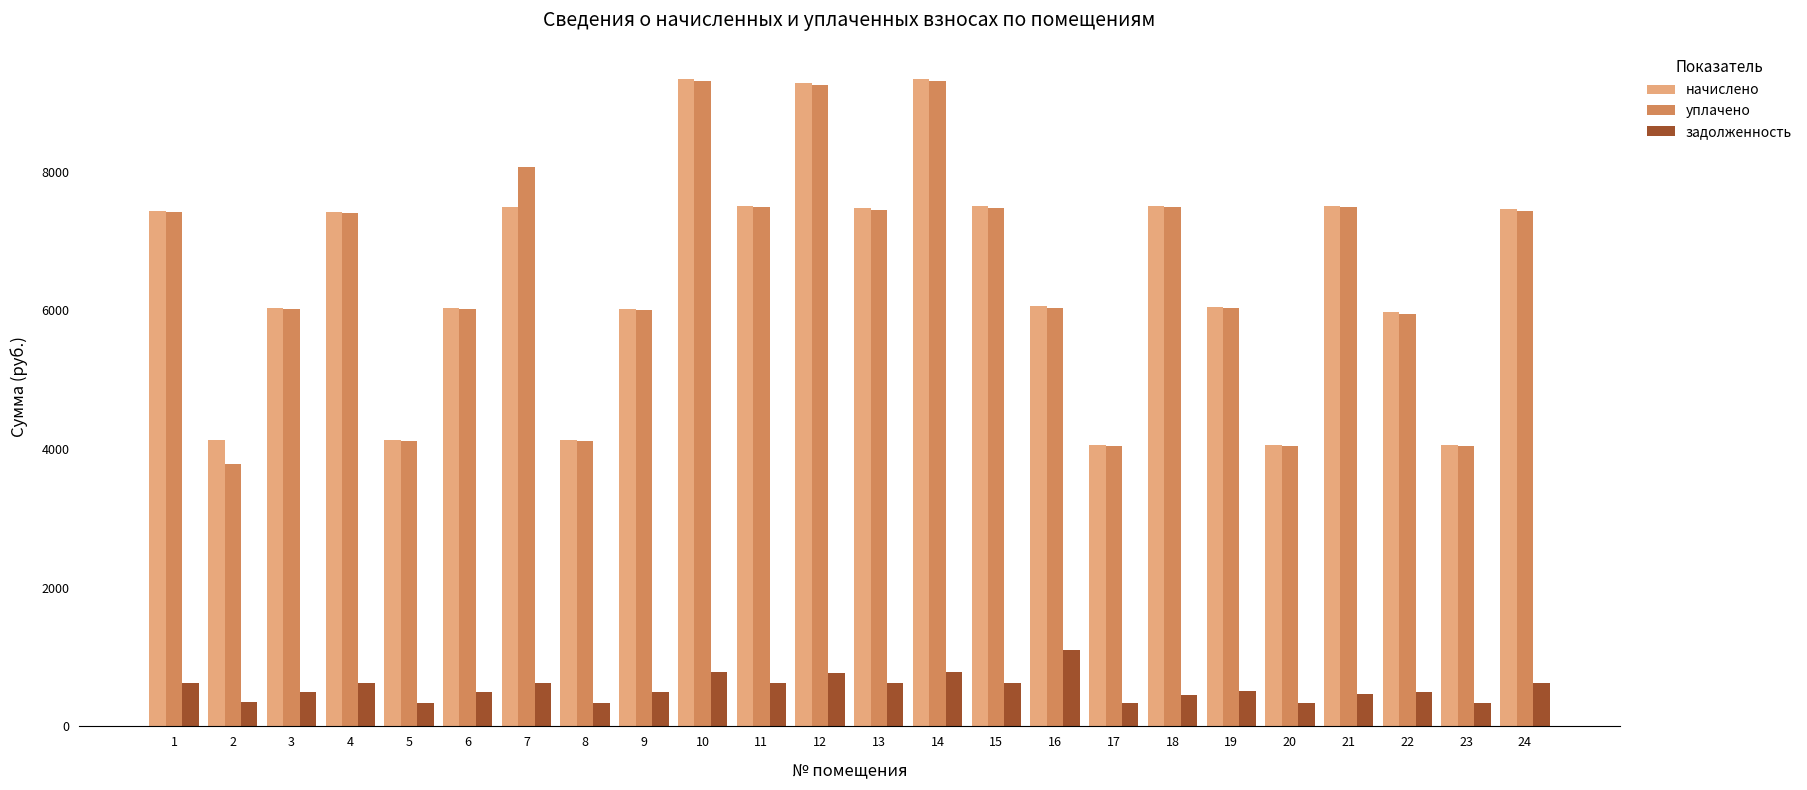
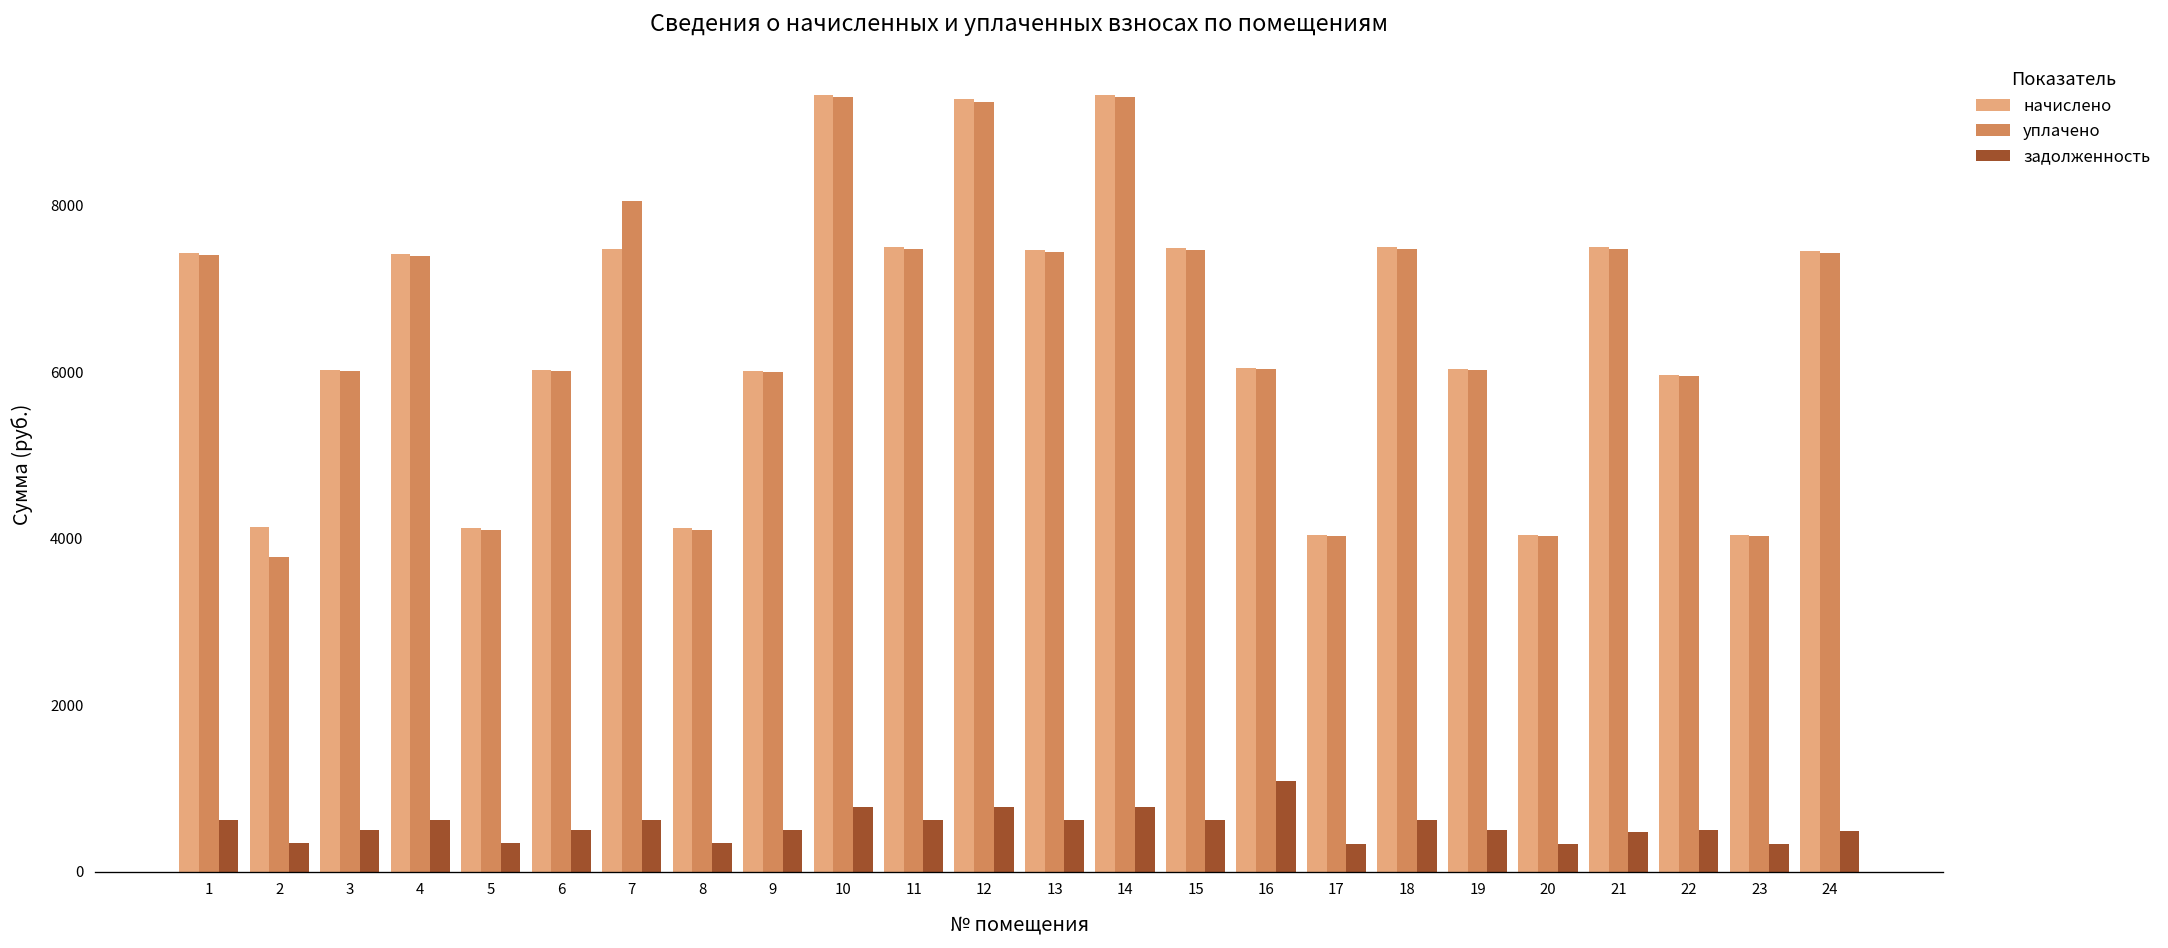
задолженность, 18: 500 -> 600
задолженность, 24: 600 -> 500
